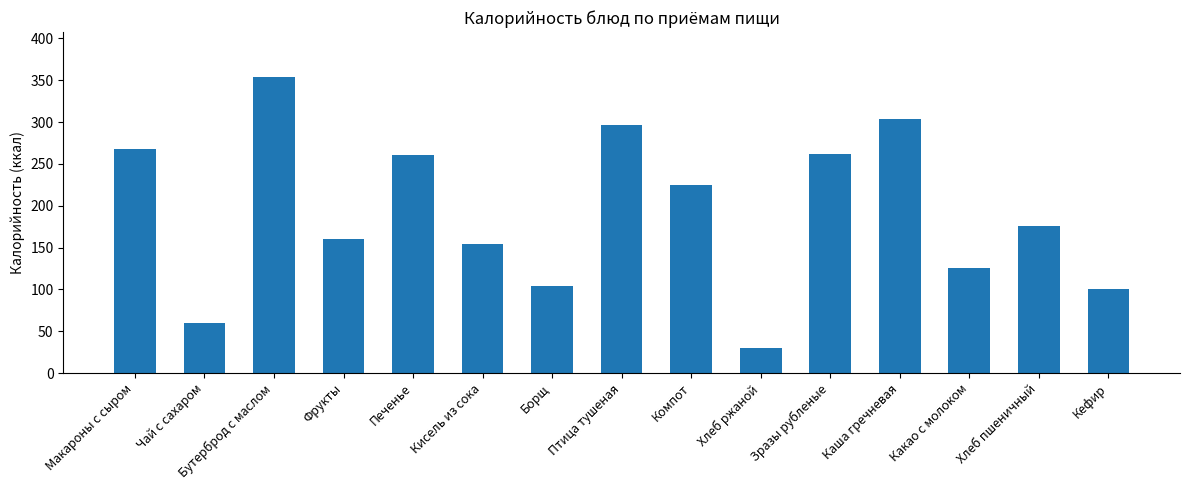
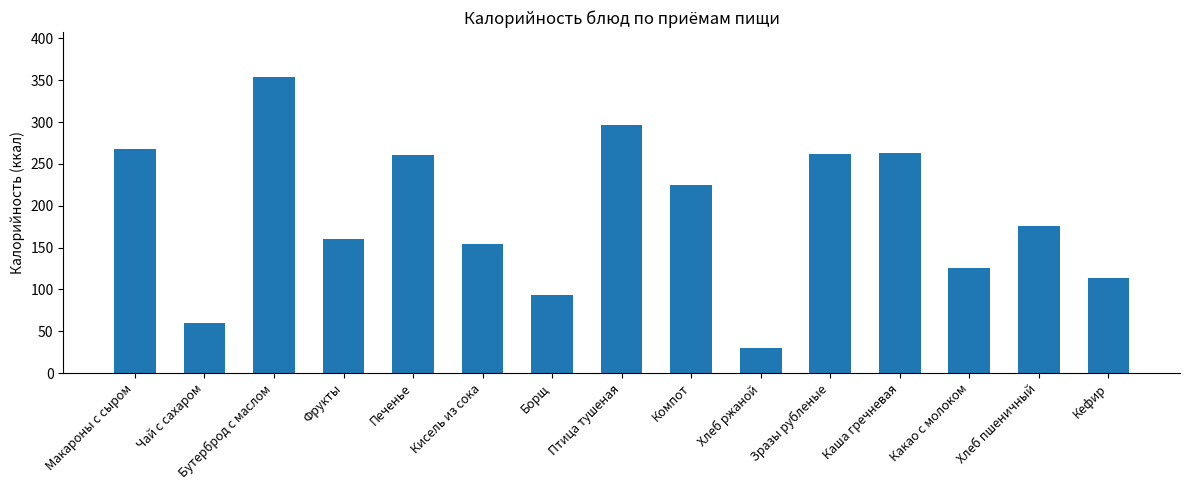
Борщ: 100 -> 90
Каша гречневая: 300 -> 260
Кефир: 100 -> 110
